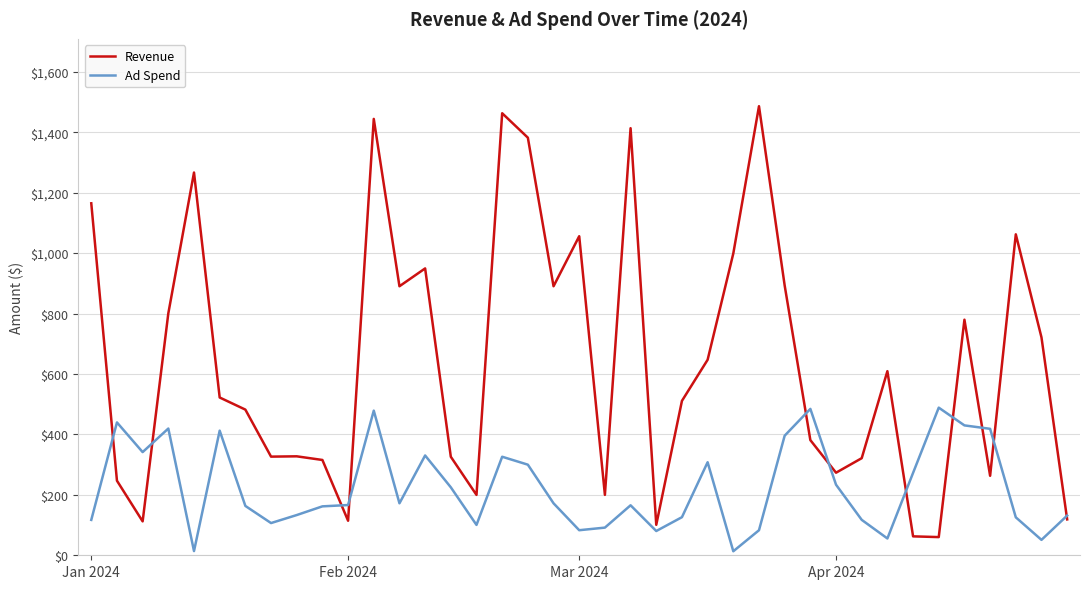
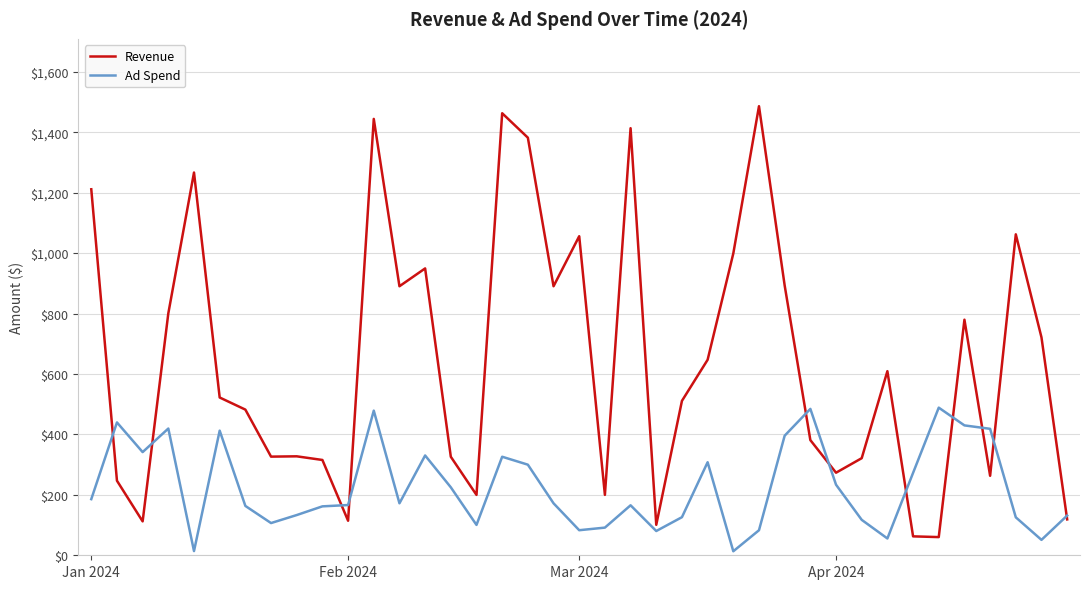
Revenue, Jan 2024: $1,160 -> $1,210
Ad Spend, Jan 2024: $120 -> $190
